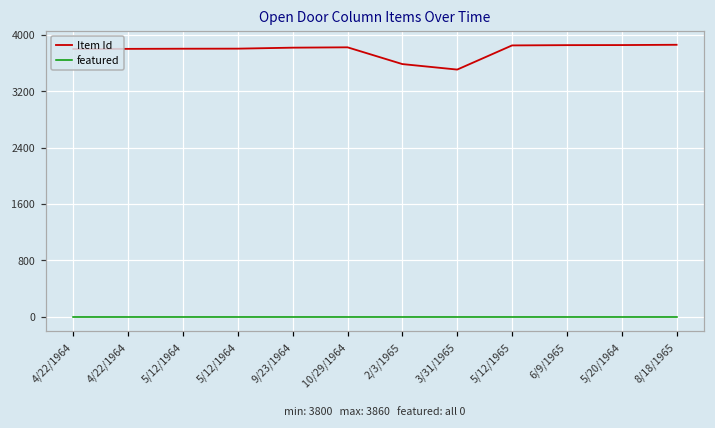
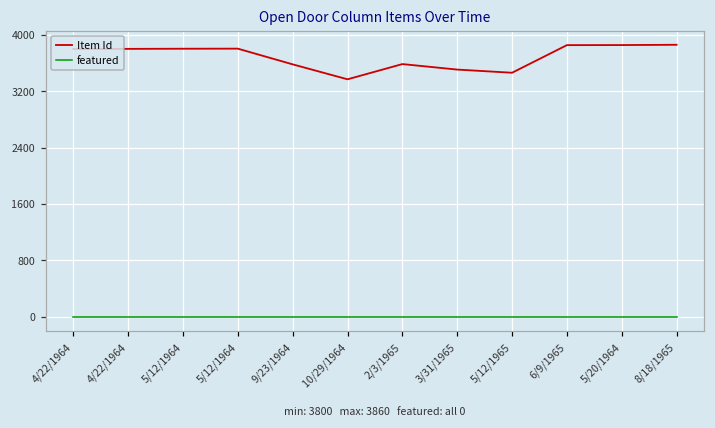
Item Id, 9/23/1964: 3800 -> 3600
Item Id, 10/29/1964: 3800 -> 3400
Item Id, 5/12/1965: 3900 -> 3500
